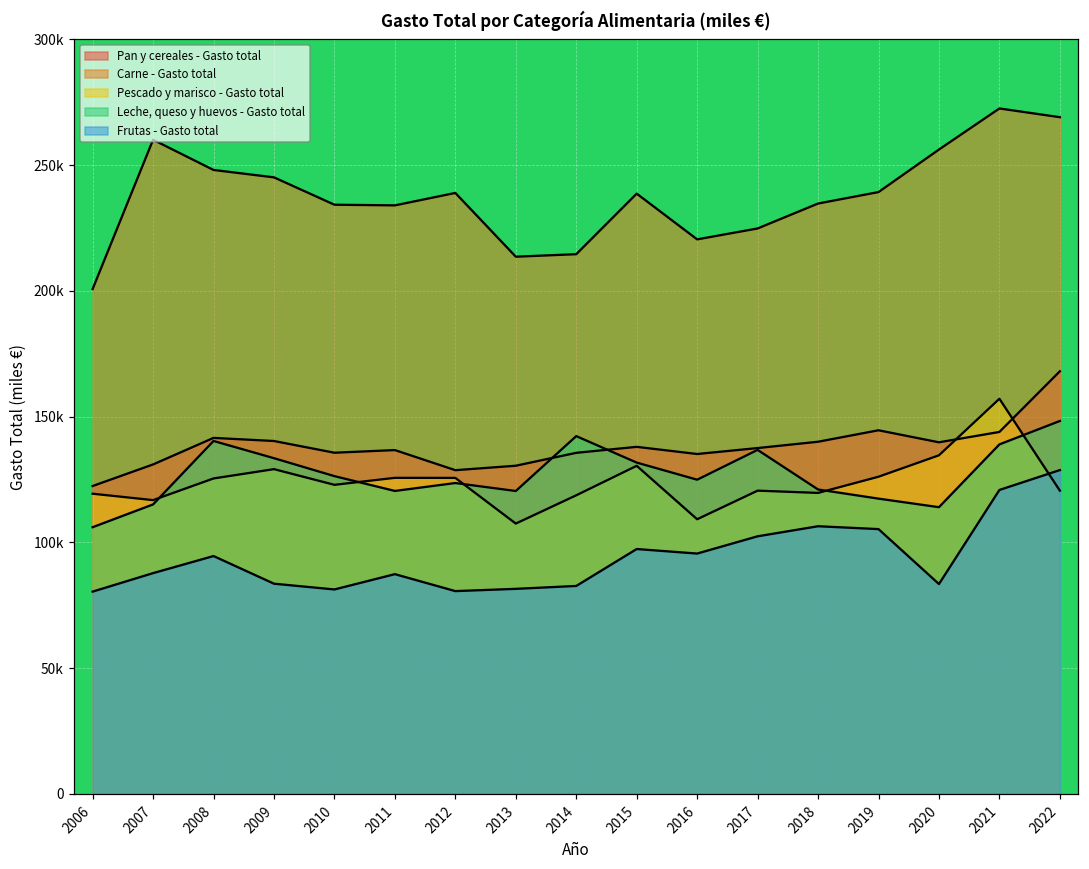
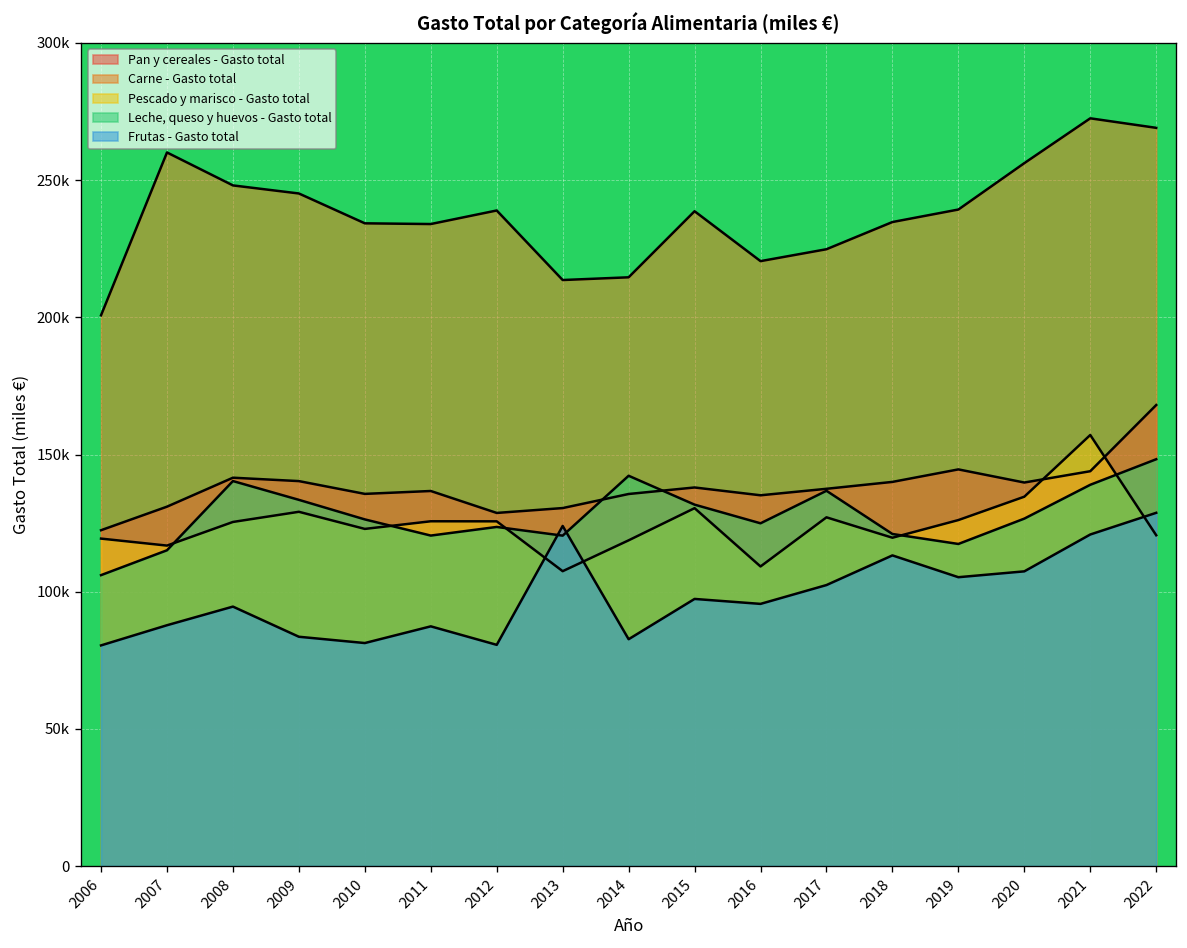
Frutas - Gasto total, 2013: 82000 -> 124000
Pescado y marisco - Gasto total, 2017: 121000 -> 127000
Frutas - Gasto total, 2018: 106000 -> 113000
Leche, queso y huevos - Gasto total, 2020: 114000 -> 127000
Frutas - Gasto total, 2020: 83000 -> 107000
